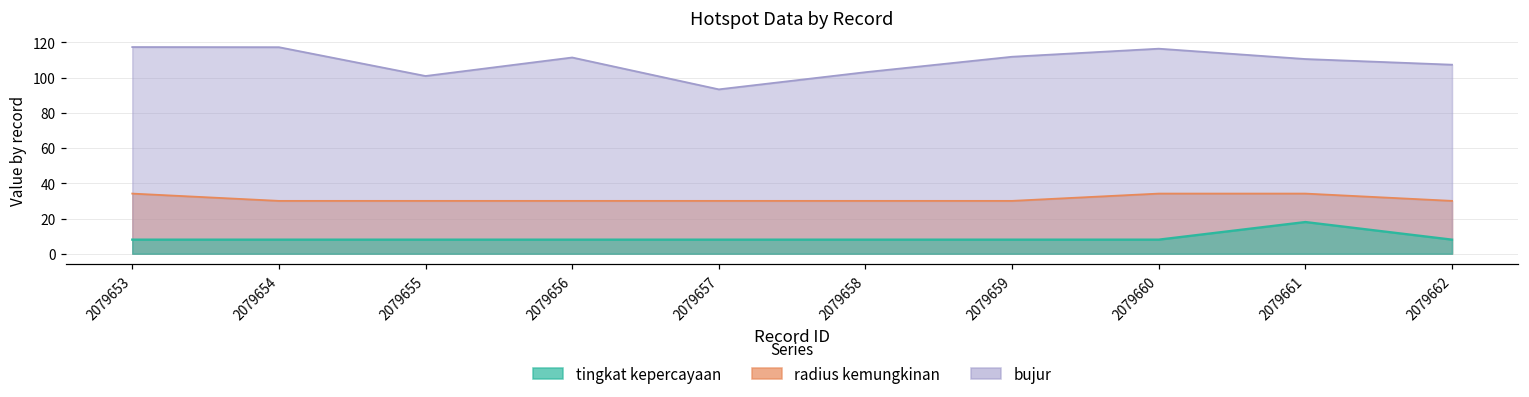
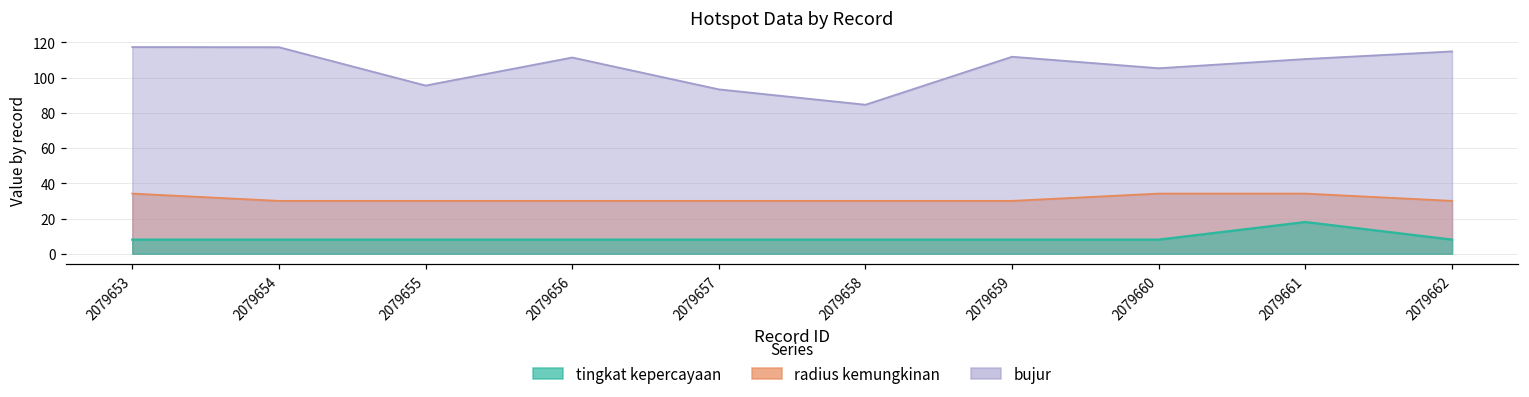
bujur, 2079655: 101 -> 96
bujur, 2079658: 103 -> 85
bujur, 2079660: 116 -> 105
bujur, 2079662: 107 -> 115
